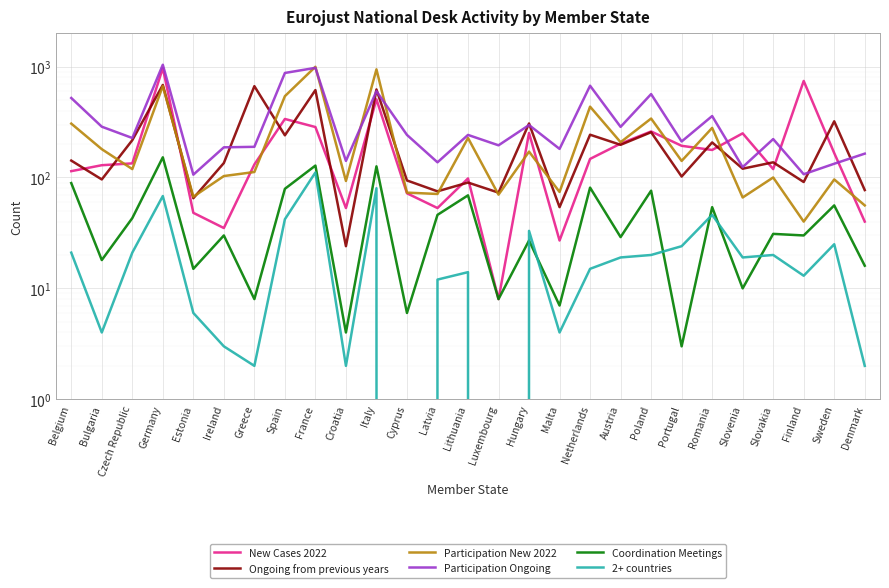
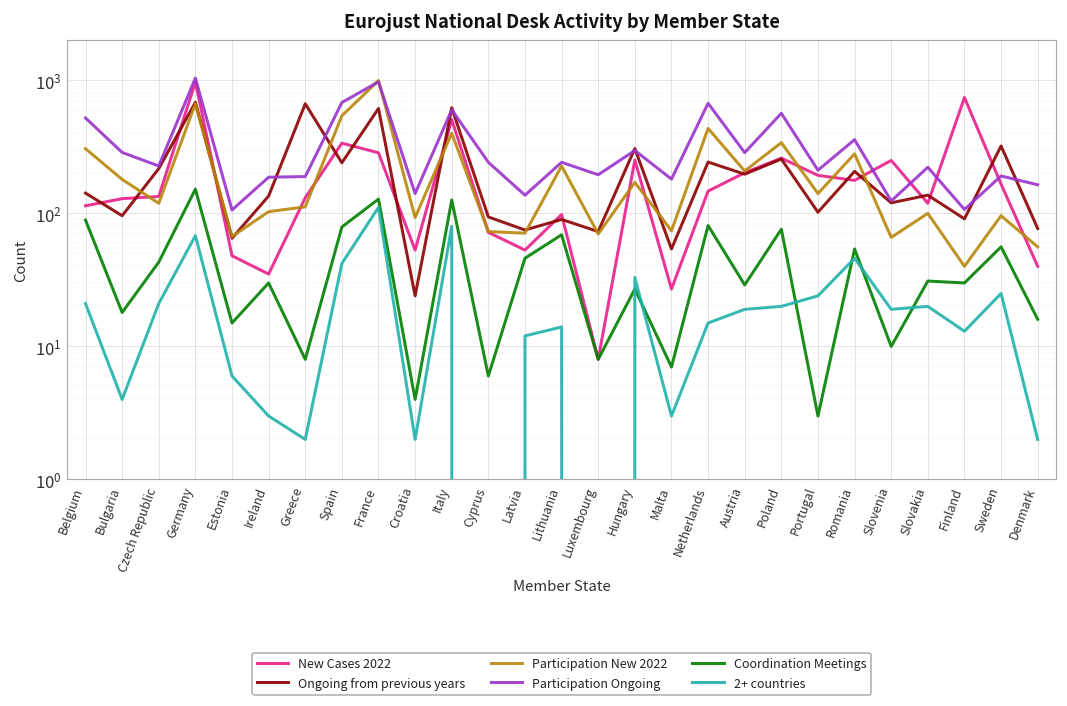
Participation Ongoing, Spain: 900 -> 700
Participation New 2022, Italy: 900 -> 400
2+ countries, Malta: 4 -> 3
Participation Ongoing, Sweden: 130 -> 190
